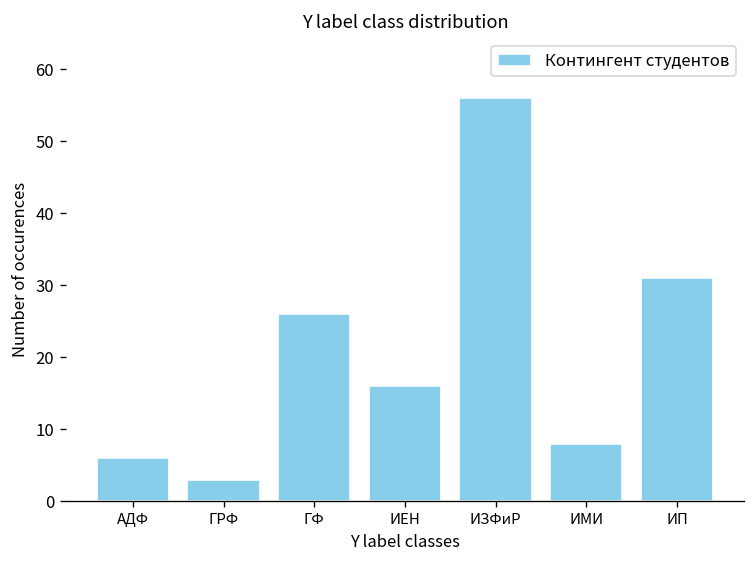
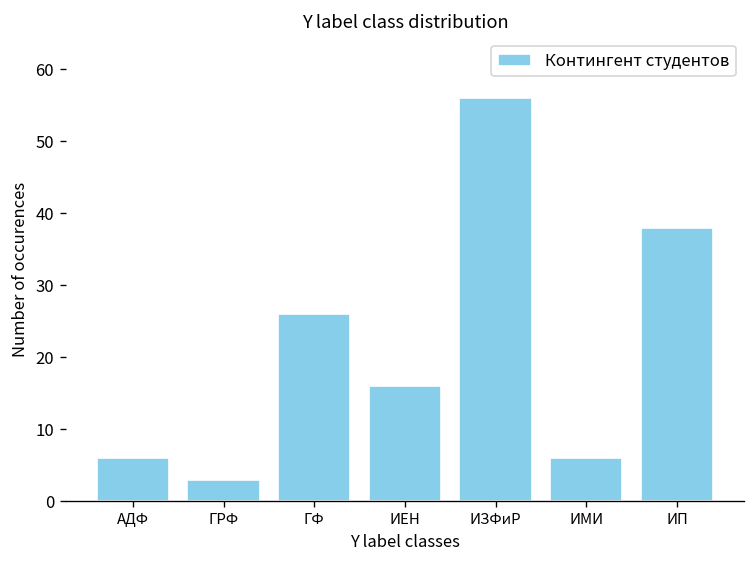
ИМИ: 8 -> 6
ИП: 31 -> 38
